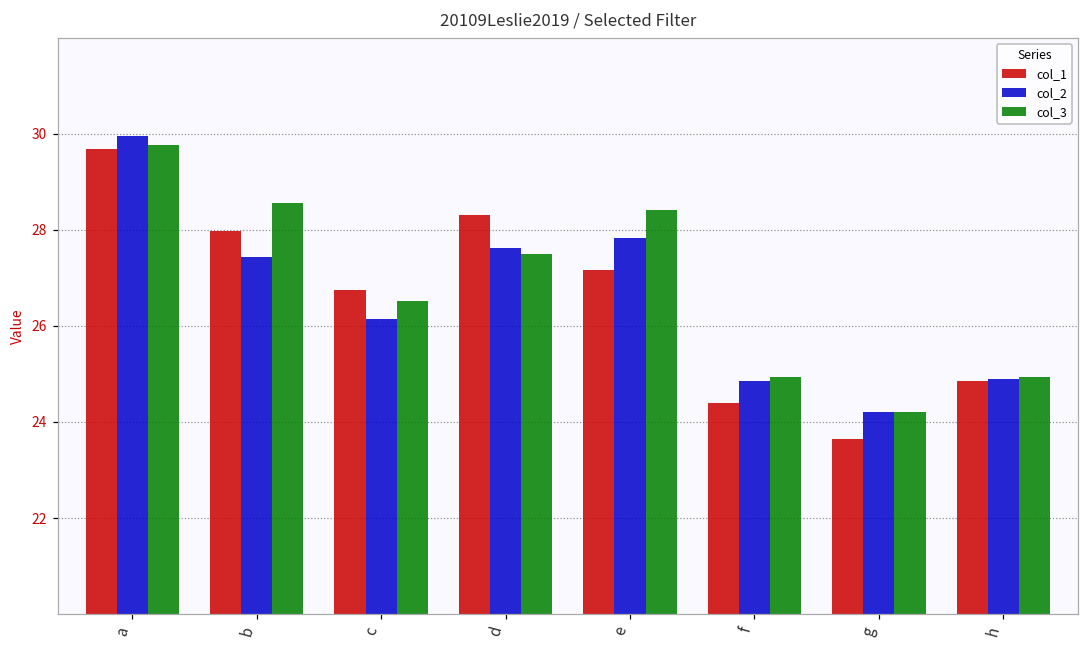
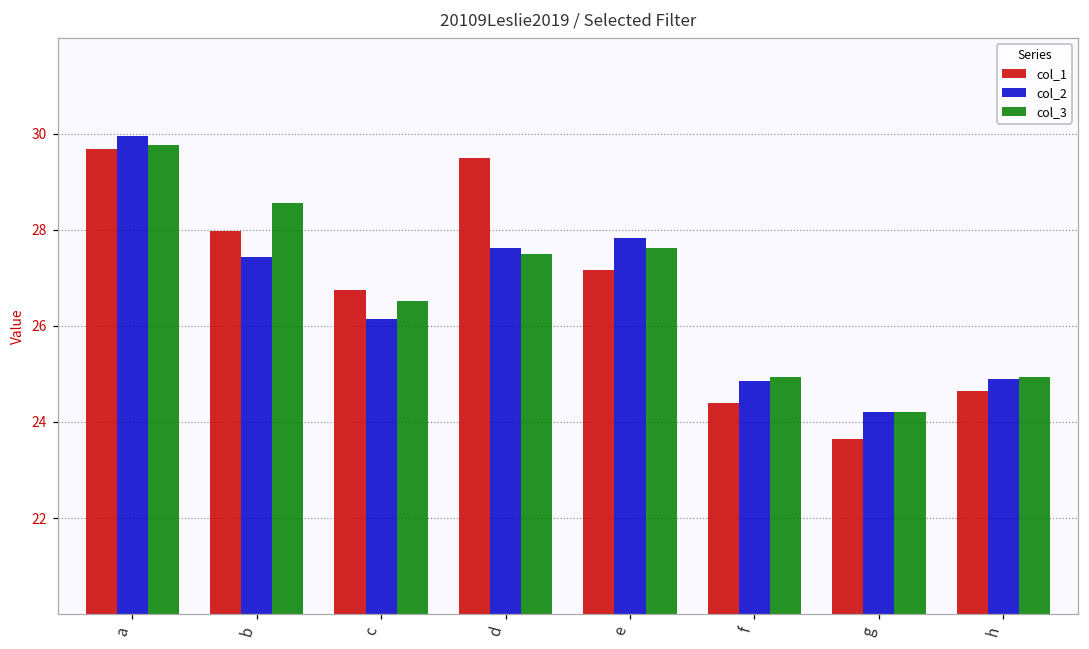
col_1, d: 28.3 -> 29.5
col_3, e: 28.4 -> 27.6
col_1, h: 24.9 -> 24.6
